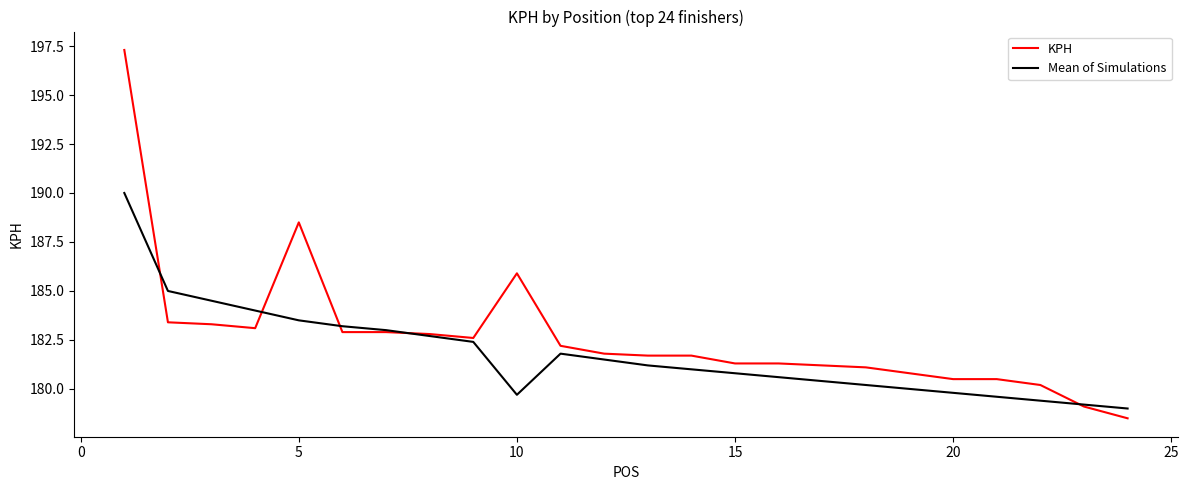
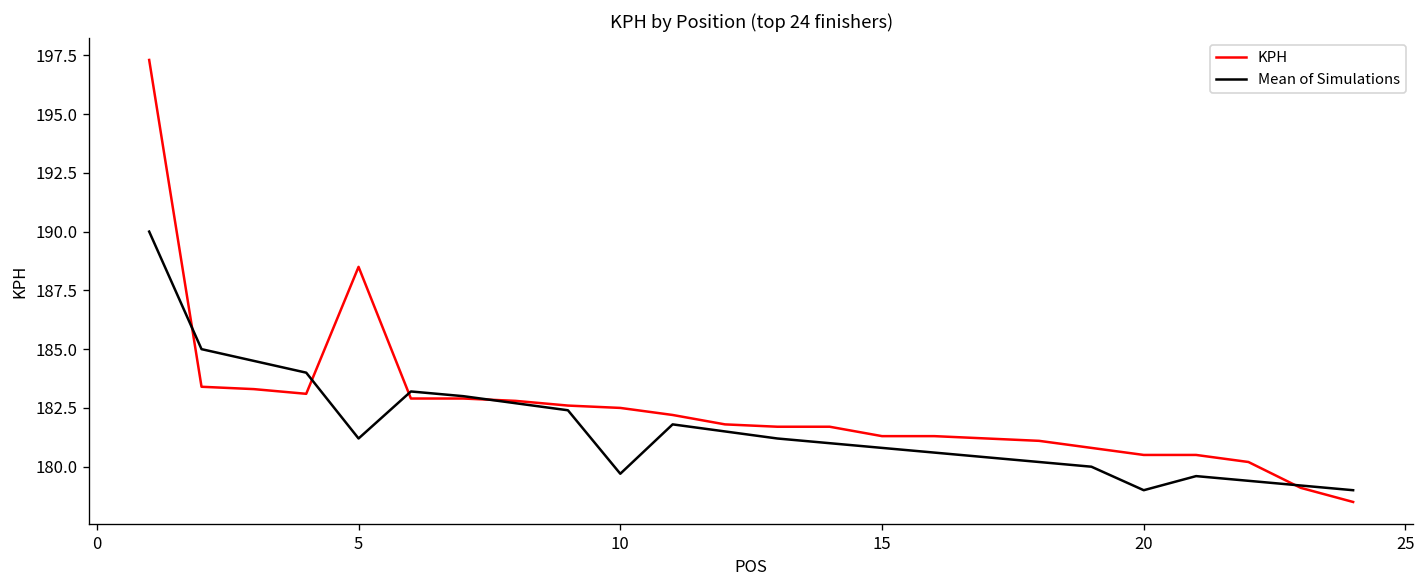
Mean of Simulations, 5: 183.5 -> 181.2
KPH, 10: 185.9 -> 182.5
Mean of Simulations, 20: 179.8 -> 179.0
